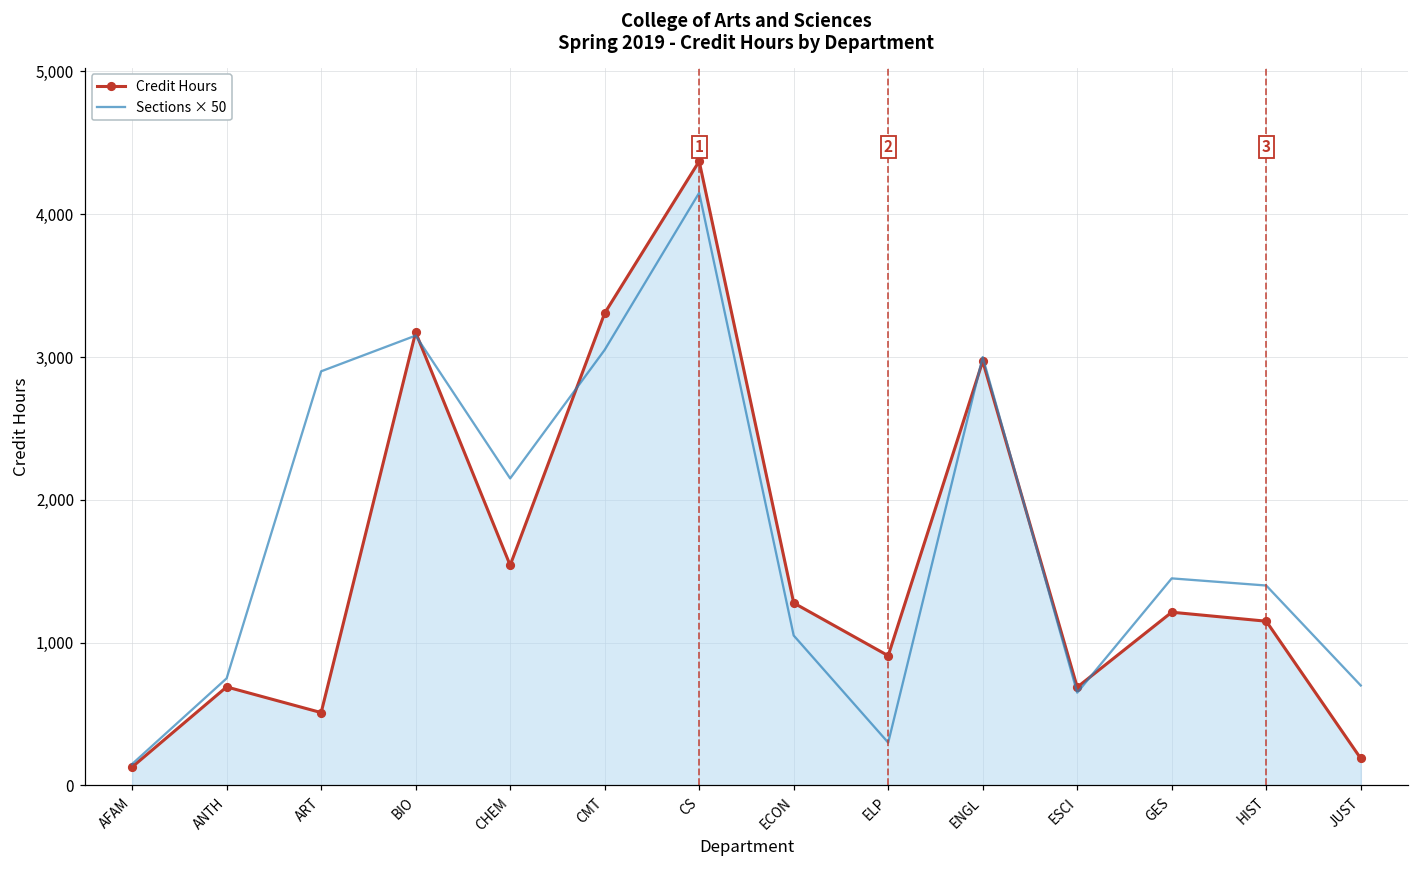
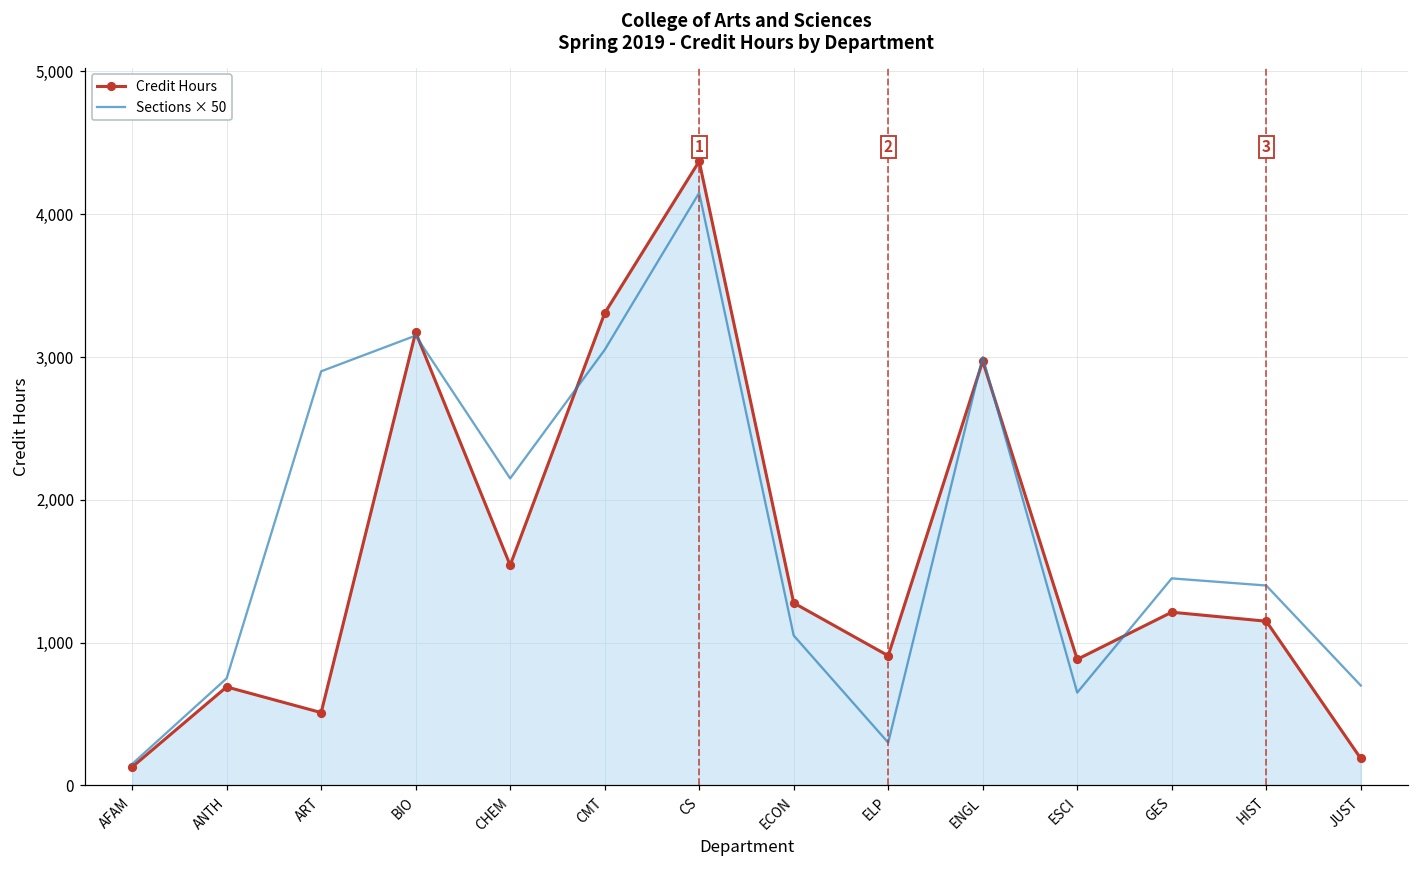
Credit Hours, ESCI: 690 -> 880
